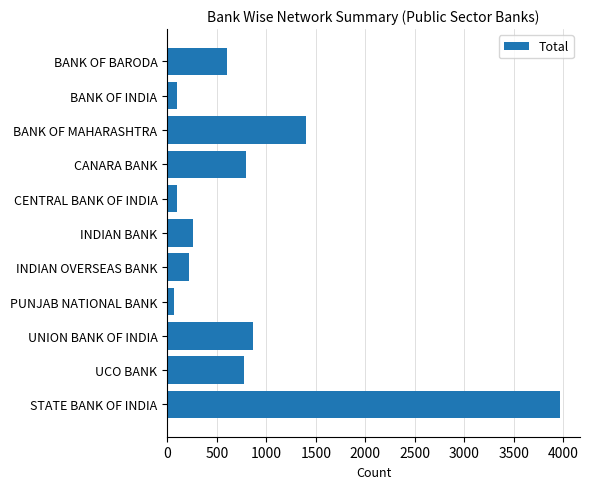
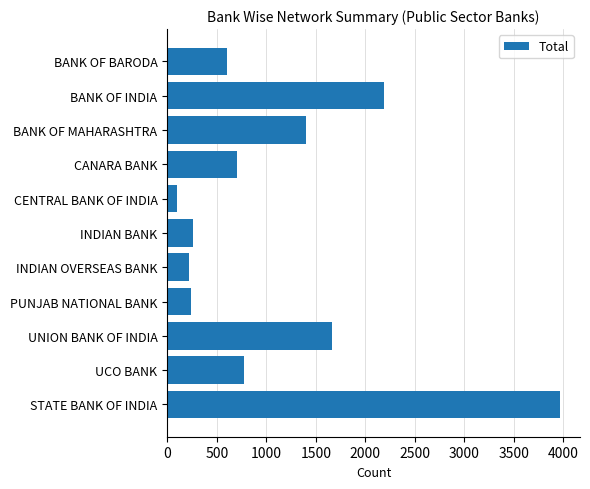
BANK OF INDIA: 100 -> 2200
CANARA BANK: 800 -> 700
PUNJAB NATIONAL BANK: 100 -> 200
UNION BANK OF INDIA: 900 -> 1700
